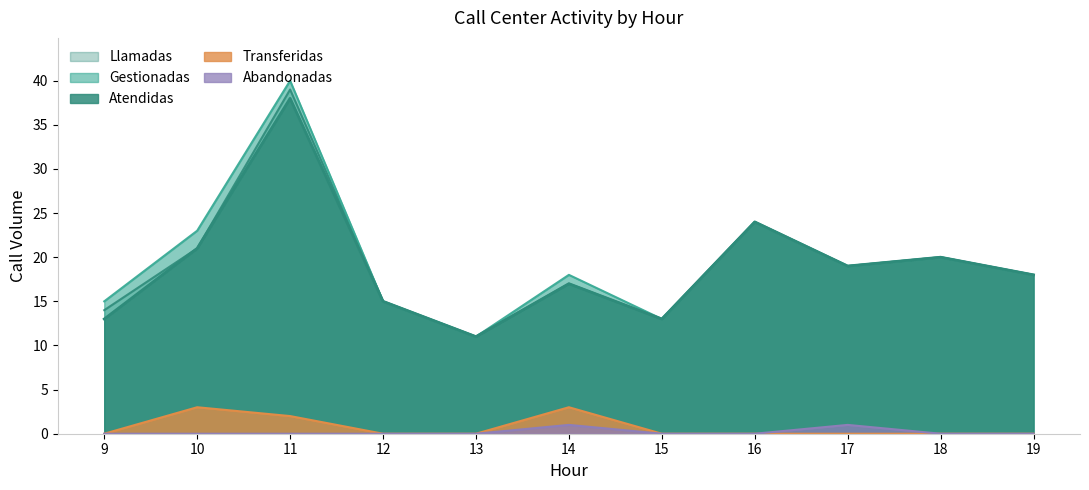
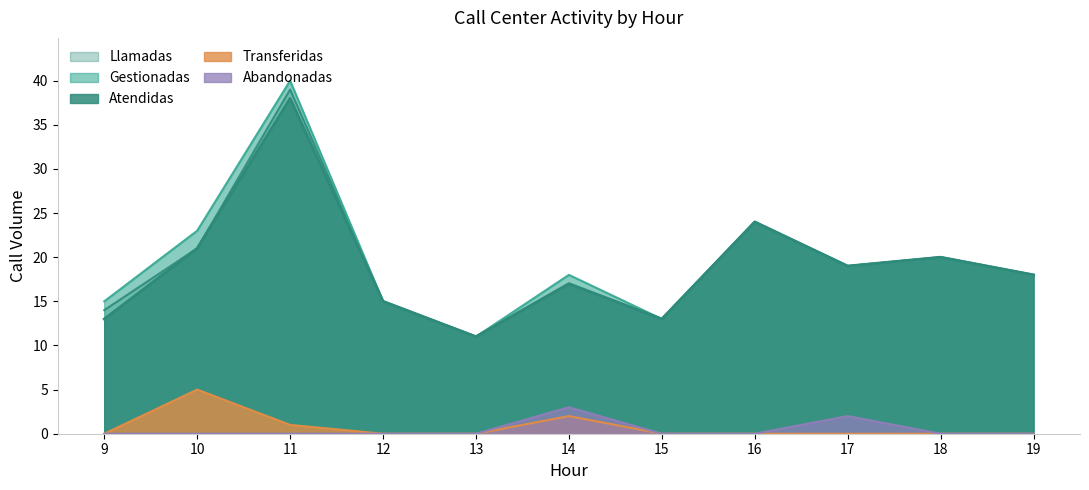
Transferidas, 10: 3 -> 5
Transferidas, 11: 2 -> 1
Transferidas, 14: 3 -> 2
Abandonadas, 14: 1 -> 3
Abandonadas, 17: 1 -> 2
